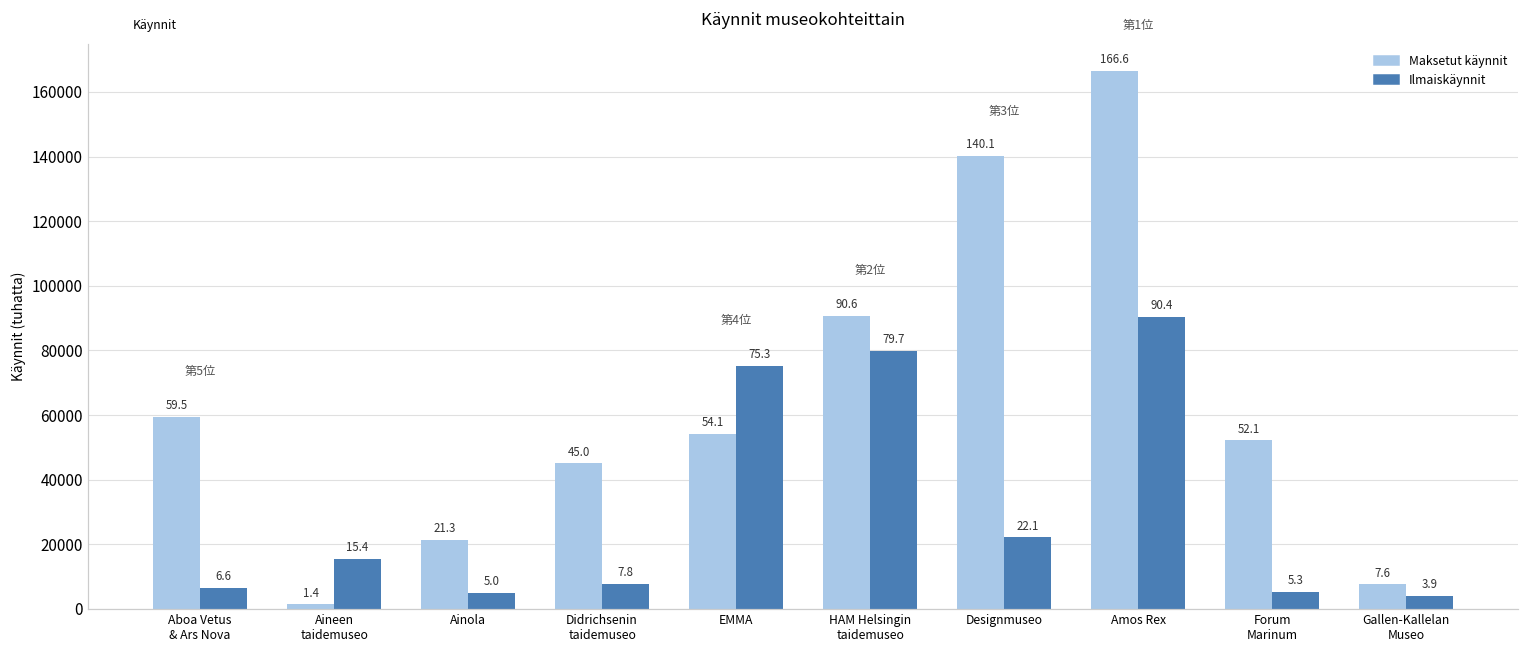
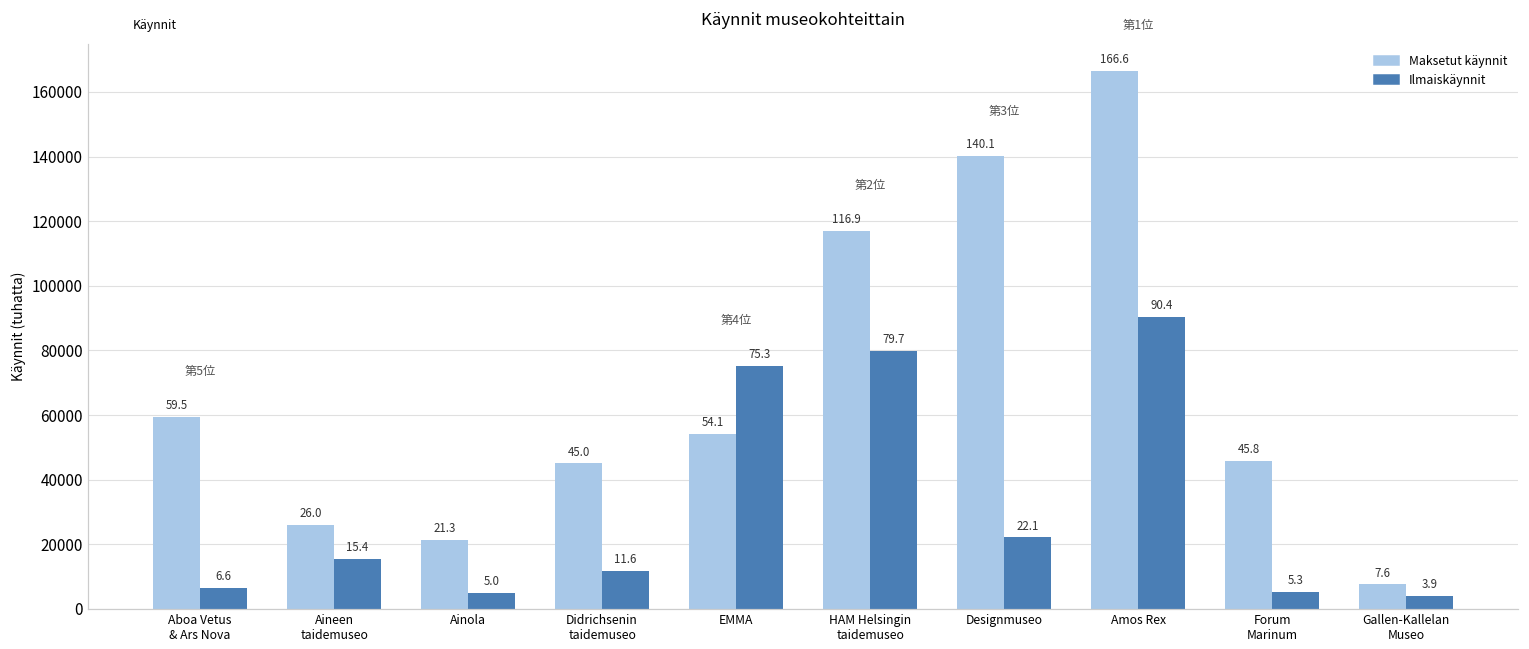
Maksetut käynnit, Aineen taidemuseo: 1.4 -> 26.0
Ilmaiskäynnit, Didrichsenin taidemuseo: 7.8 -> 11.6
Maksetut käynnit, HAM Helsingin taidemuseo: 90.6 -> 116.9
Maksetut käynnit, Forum Marinum: 52.1 -> 45.8
